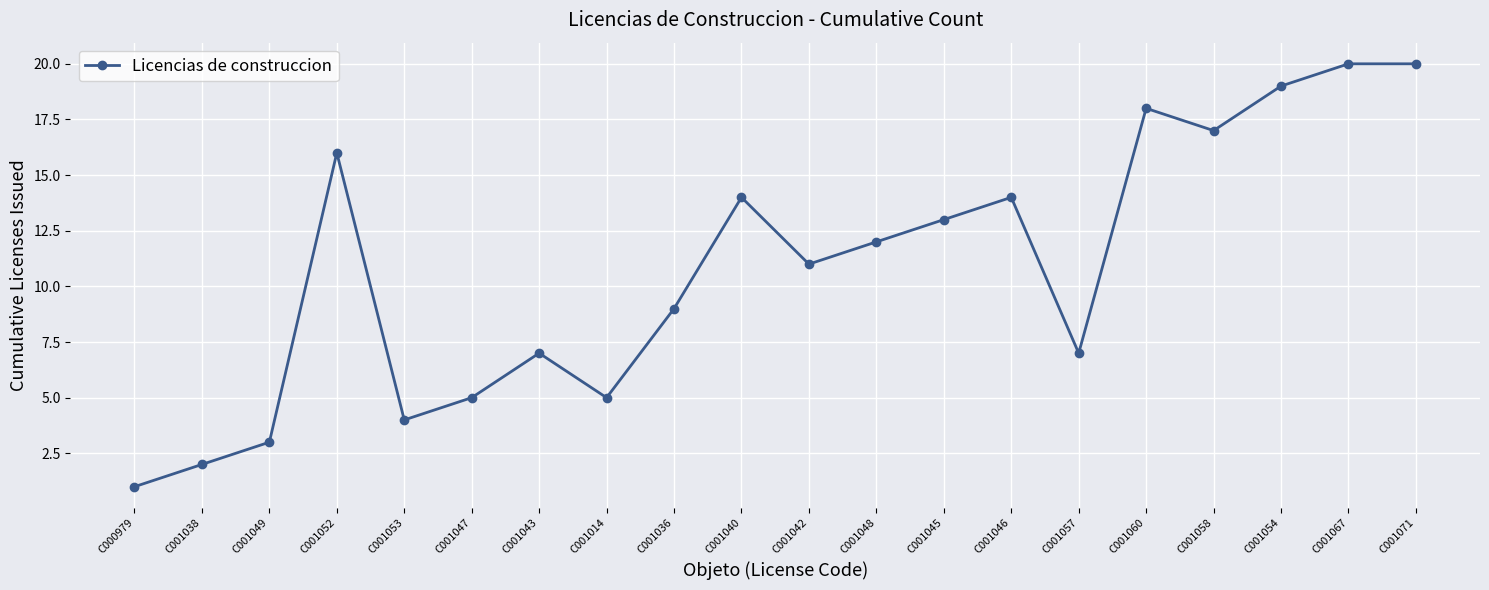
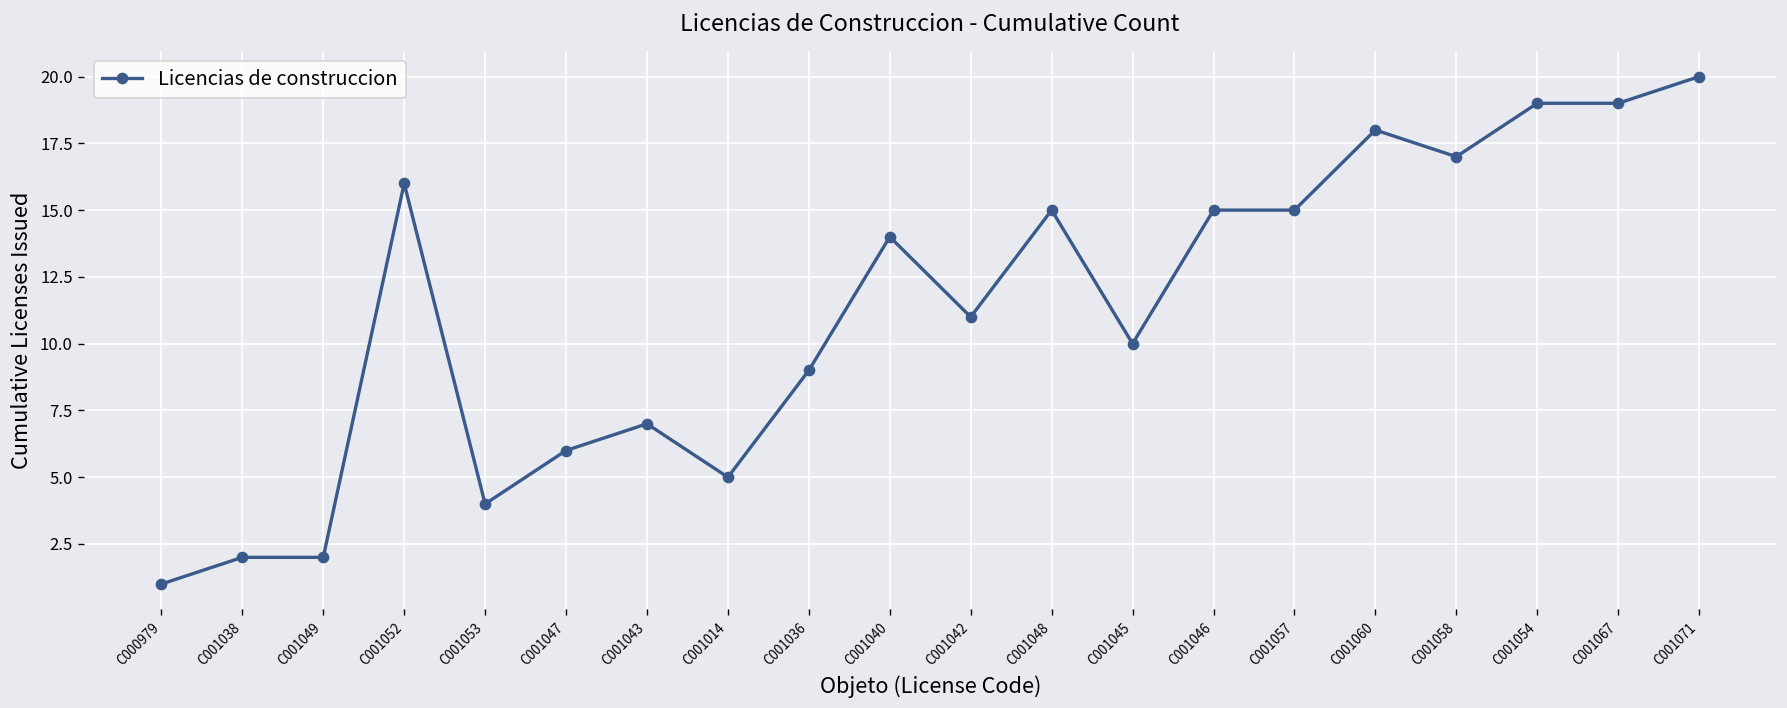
C001049: 3 -> 2
C001047: 5 -> 6
C001048: 12 -> 15
C001045: 13 -> 10
C001046: 14 -> 15
C001057: 7 -> 15
C001067: 20 -> 19
